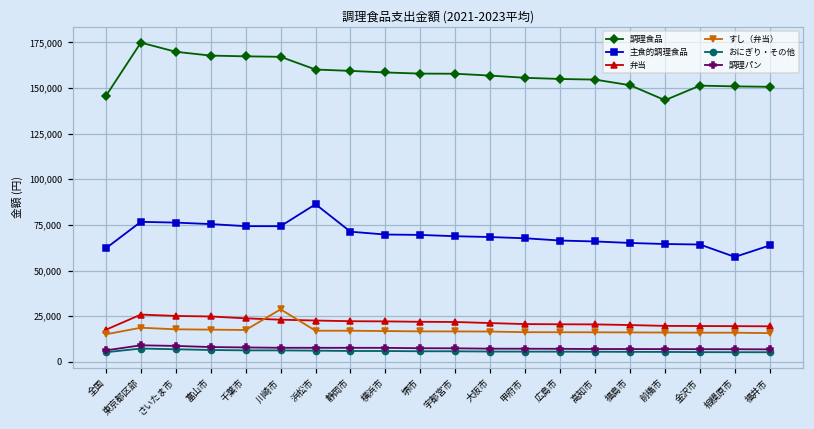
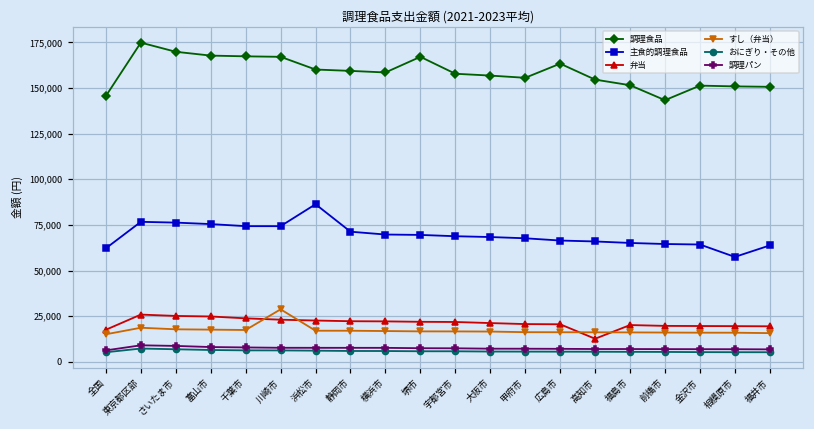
調理食品, 堺市: 158,000 -> 167,000
調理食品, 広島市: 155,000 -> 163,000
弁当, 高知市: 21,000 -> 13,000
